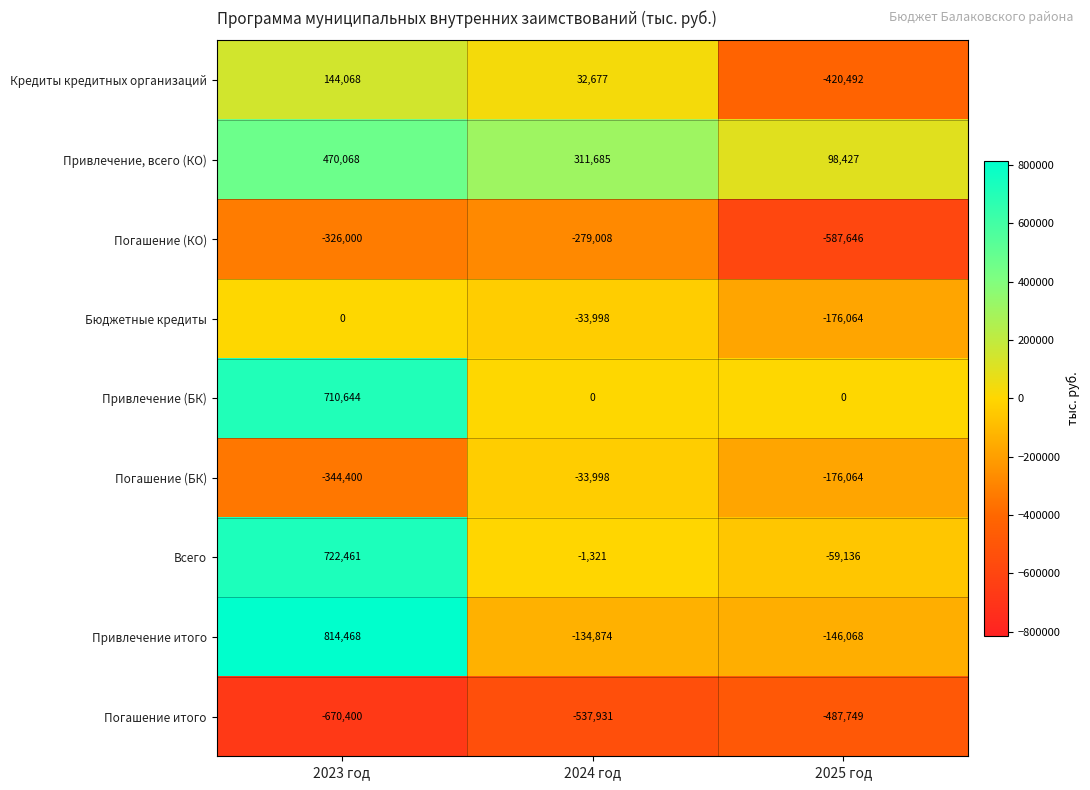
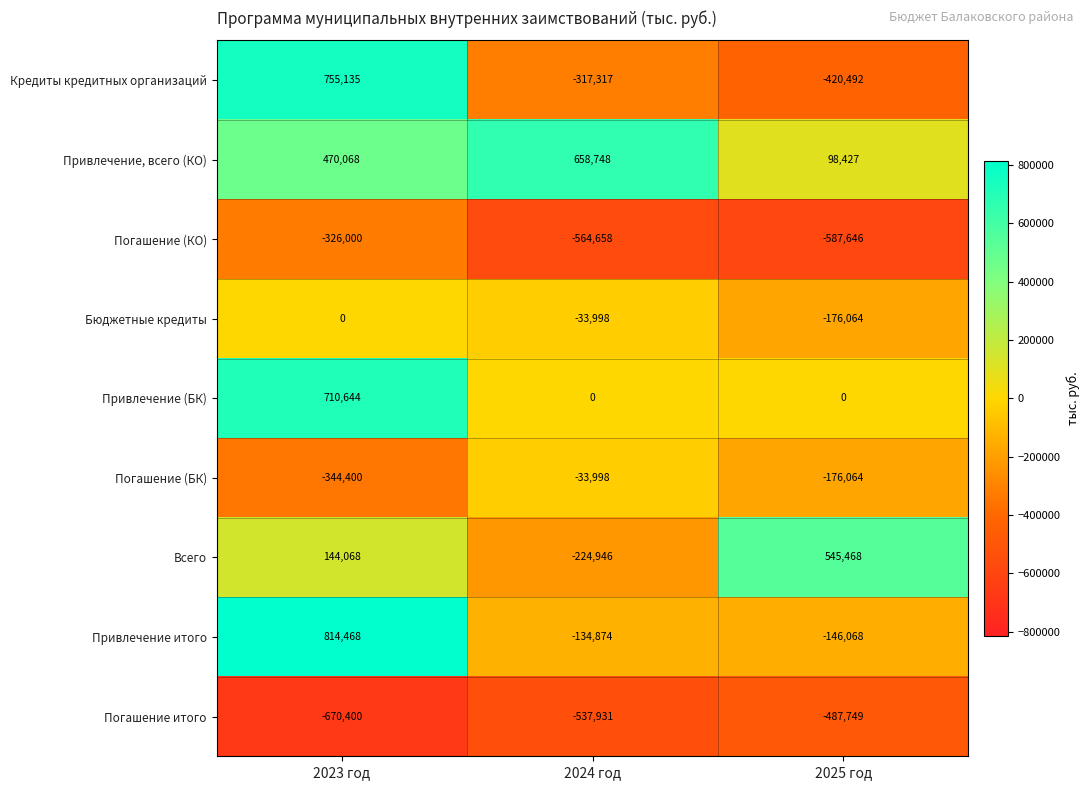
Кредиты кредитных организаций, 2023 год: 144,068 -> 755,135
Кредиты кредитных организаций, 2024 год: 32,677 -> -317,317
Привлечение, всего (КО), 2024 год: 311,685 -> 658,748
Погашение (КО), 2024 год: -279,008 -> -564,658
Всего, 2023 год: 722,461 -> 144,068
Всего, 2024 год: -1,321 -> -224,946
Всего, 2025 год: -59,136 -> 545,468
